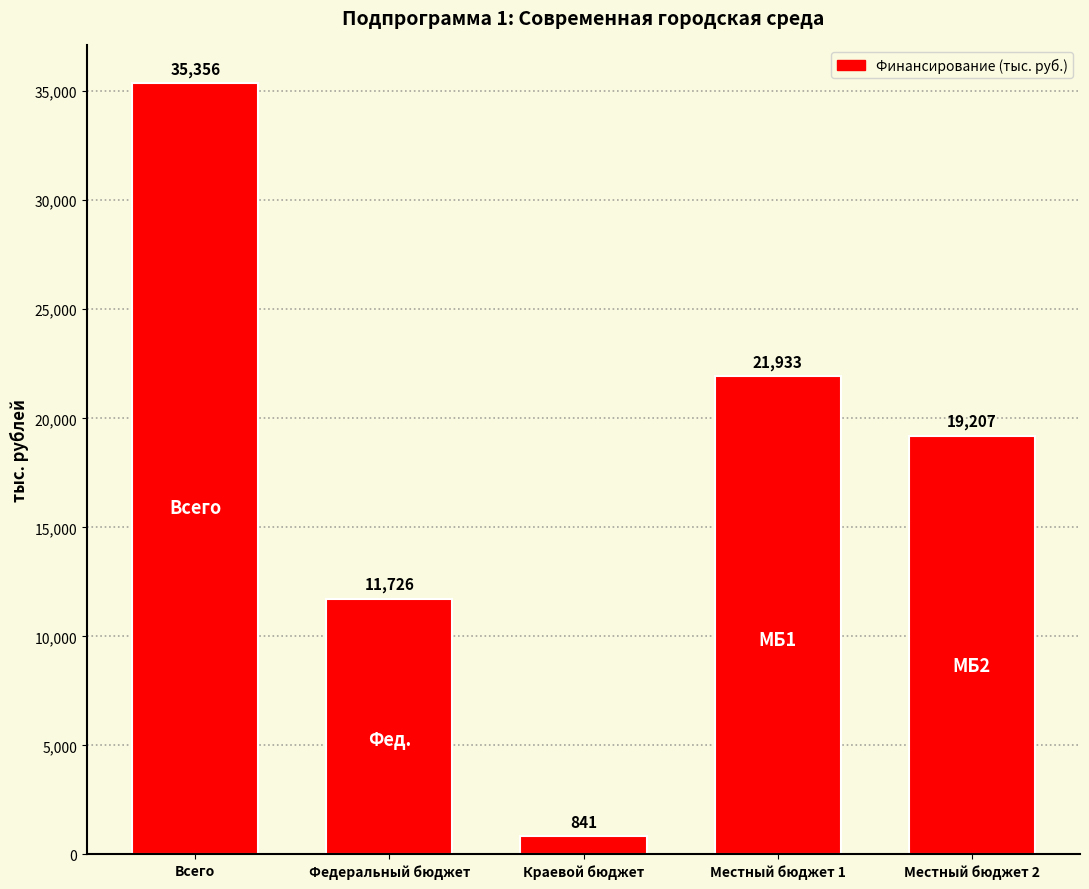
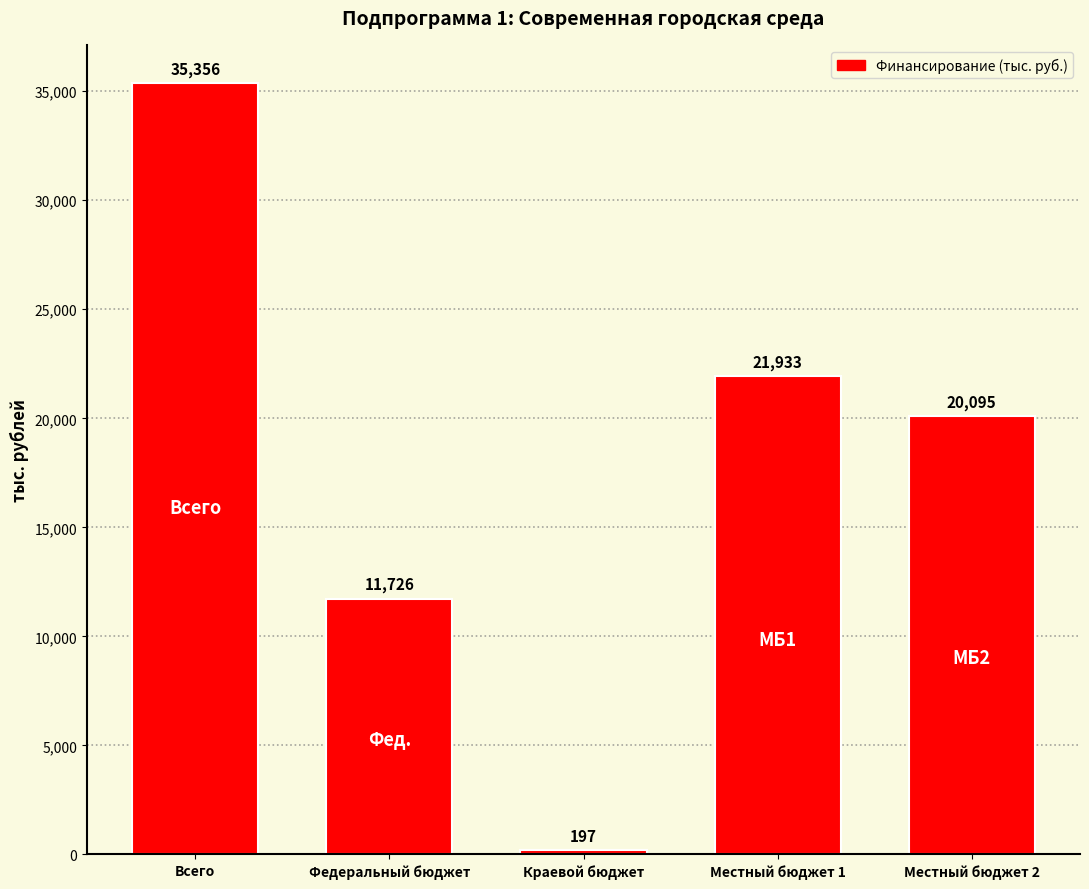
Краевой бюджет: 841 -> 197
Местный бюджет 2: 19,207 -> 20,095
